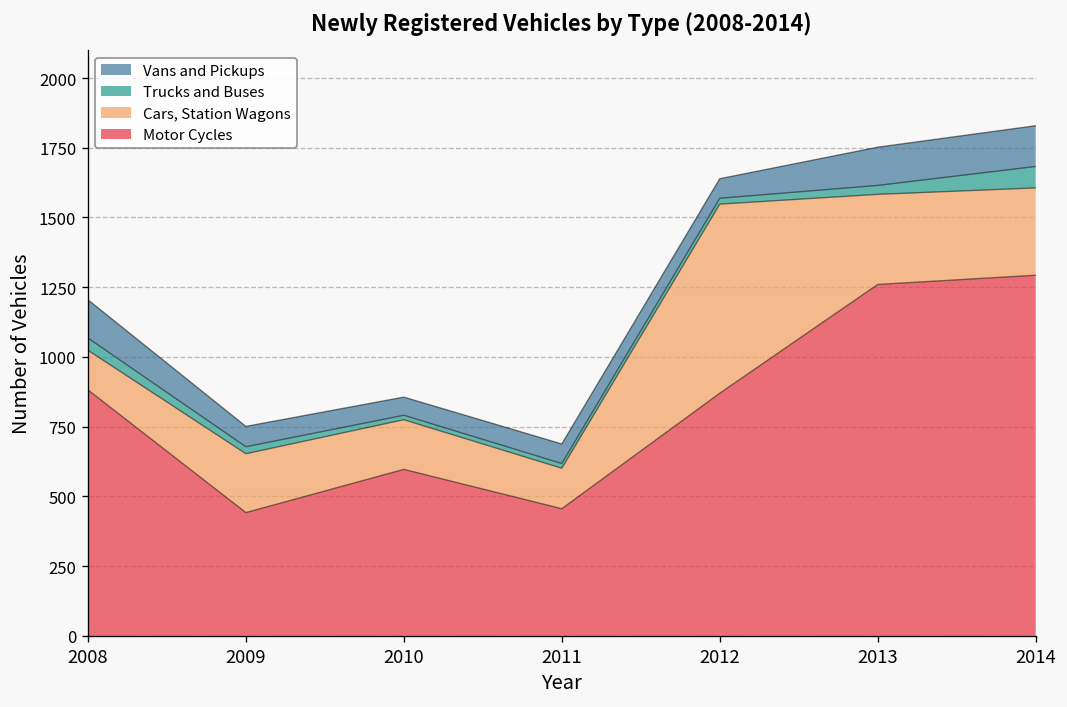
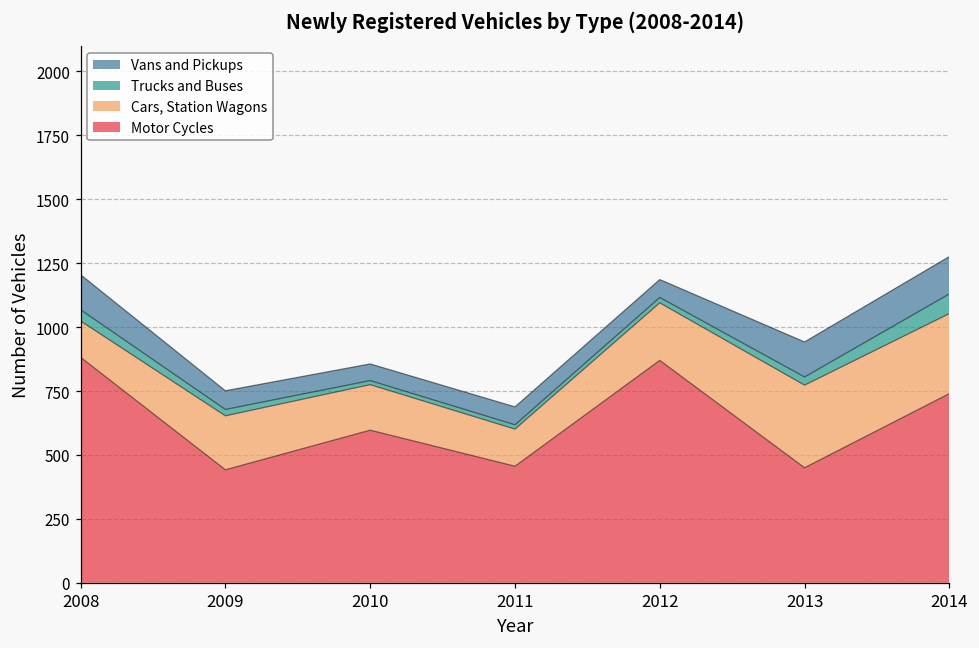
Cars, Station Wagons, 2012: 680 -> 230
Motor Cycles, 2013: 1260 -> 450
Motor Cycles, 2014: 1290 -> 740
